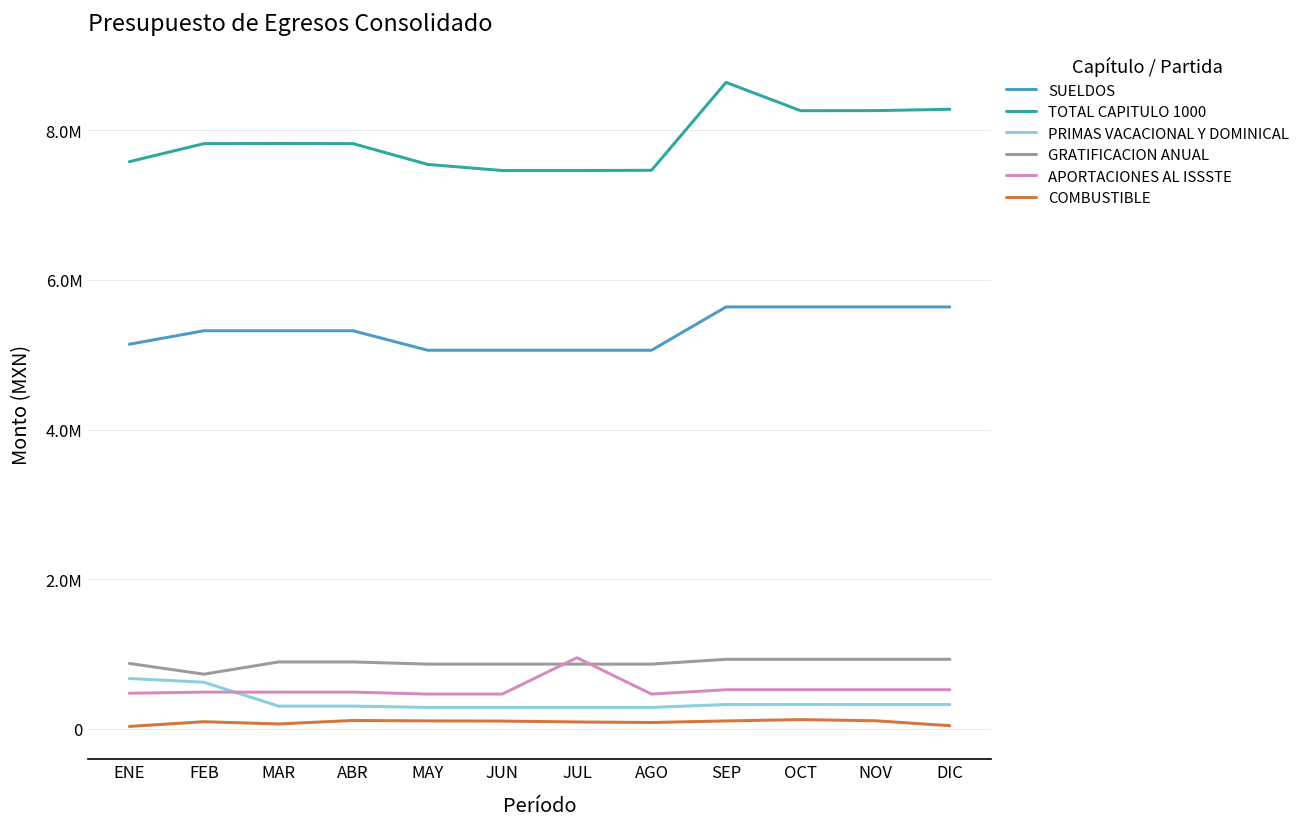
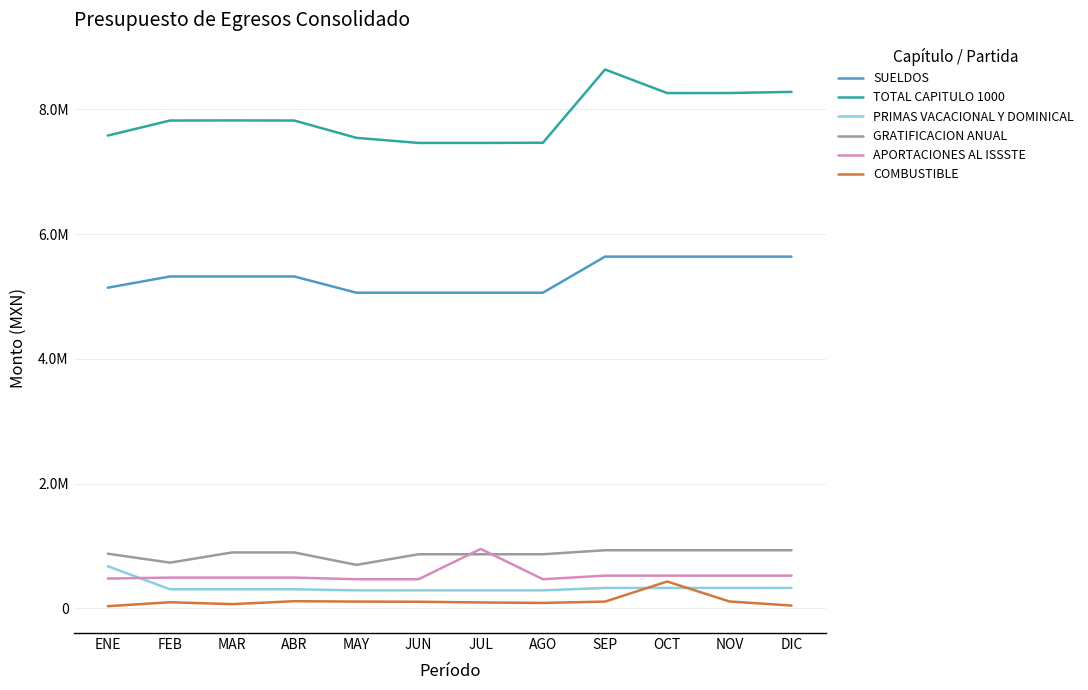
PRIMAS VACACIONAL Y DOMINICAL, FEB: 600000 -> 300000
GRATIFICACION ANUAL, MAY: 900000 -> 700000
COMBUSTIBLE, OCT: 100000 -> 400000
